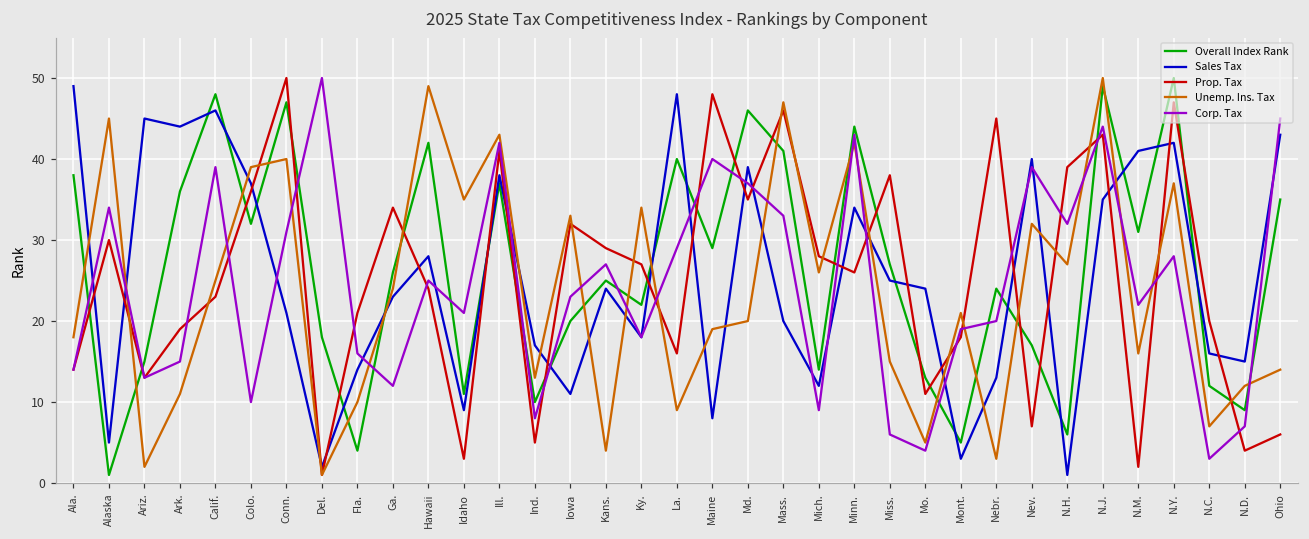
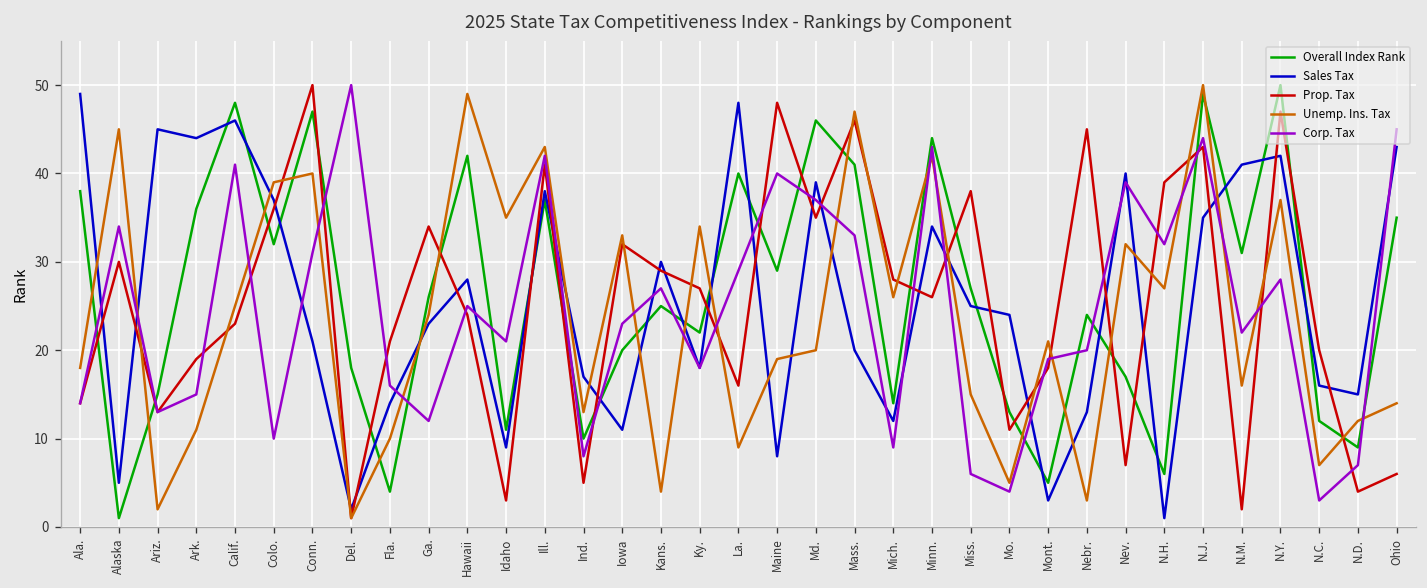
Corp. Tax, Calif.: 39 -> 41
Sales Tax, Kans.: 24 -> 30
